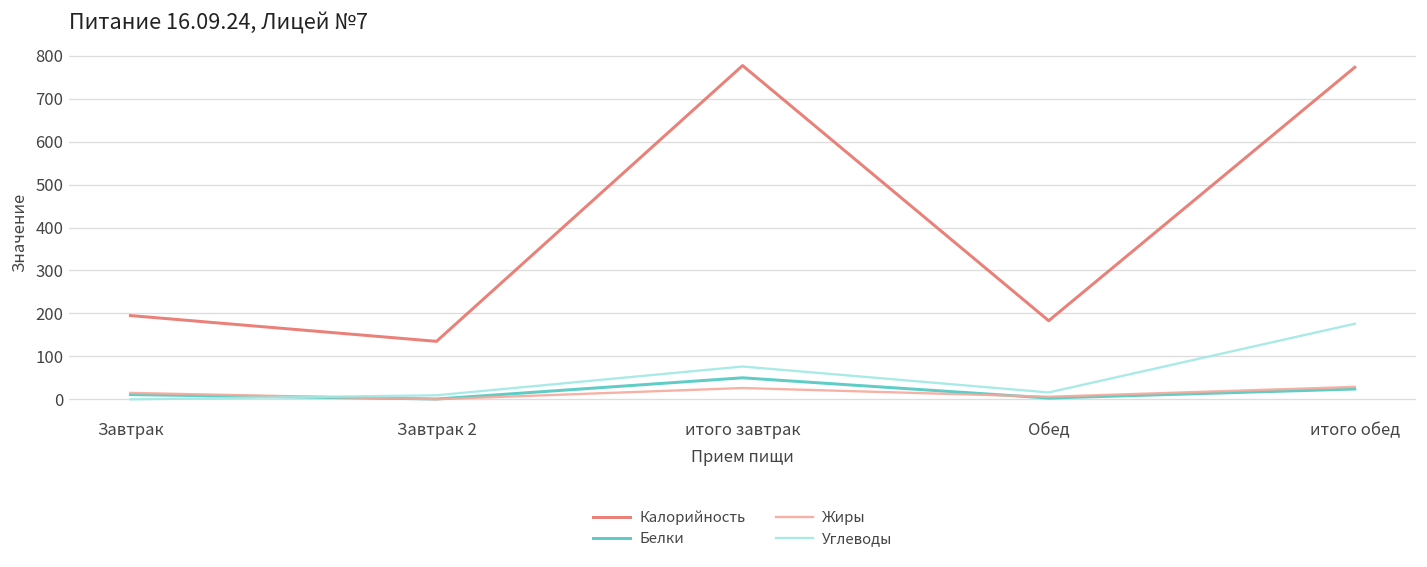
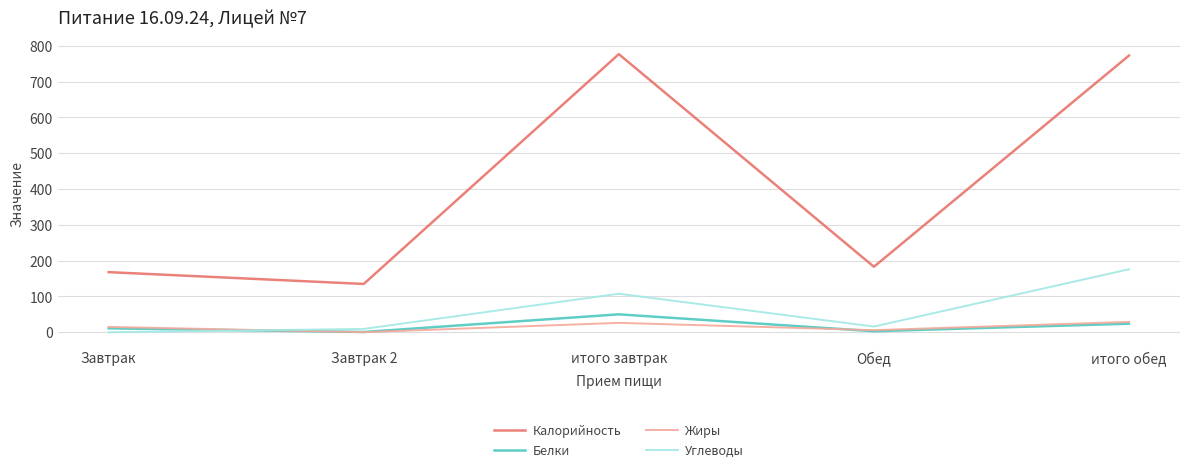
Калорийность, Завтрак: 200 -> 170
Углеводы, итого завтрак: 80 -> 110
